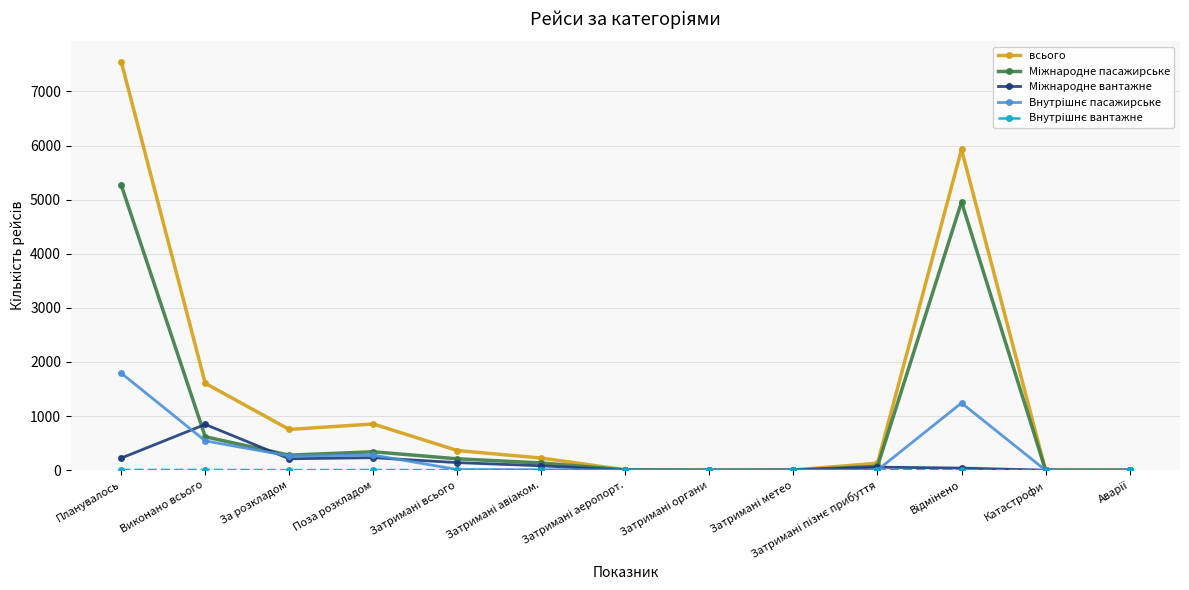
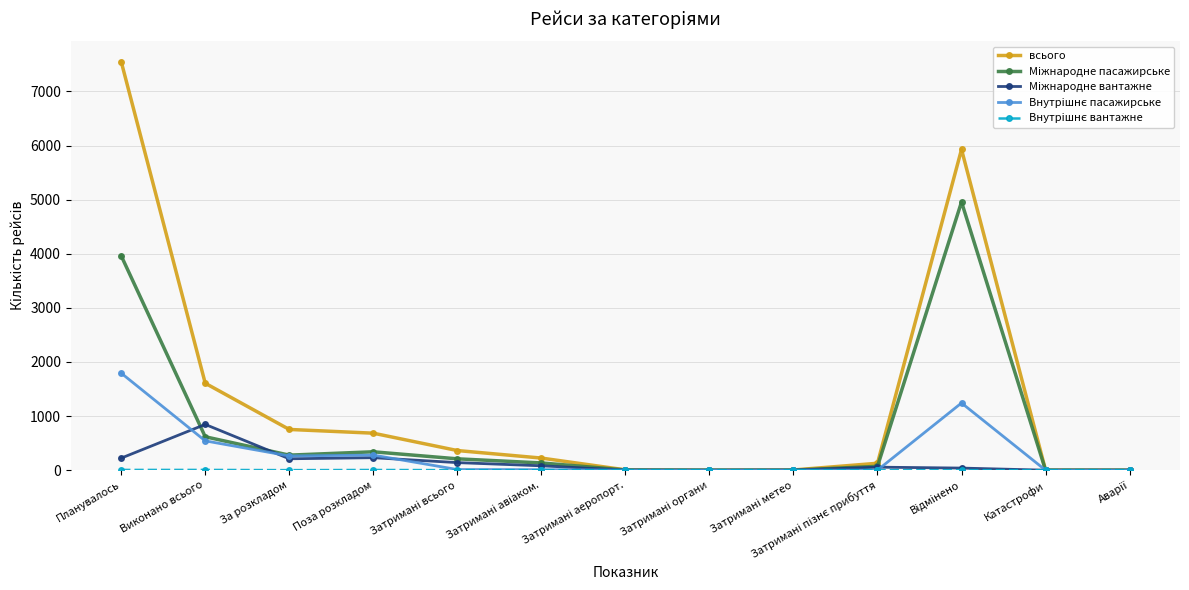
Міжнародне пасажирське, Планувалось: 5300 -> 4000
всього, Поза розкладом: 900 -> 700
